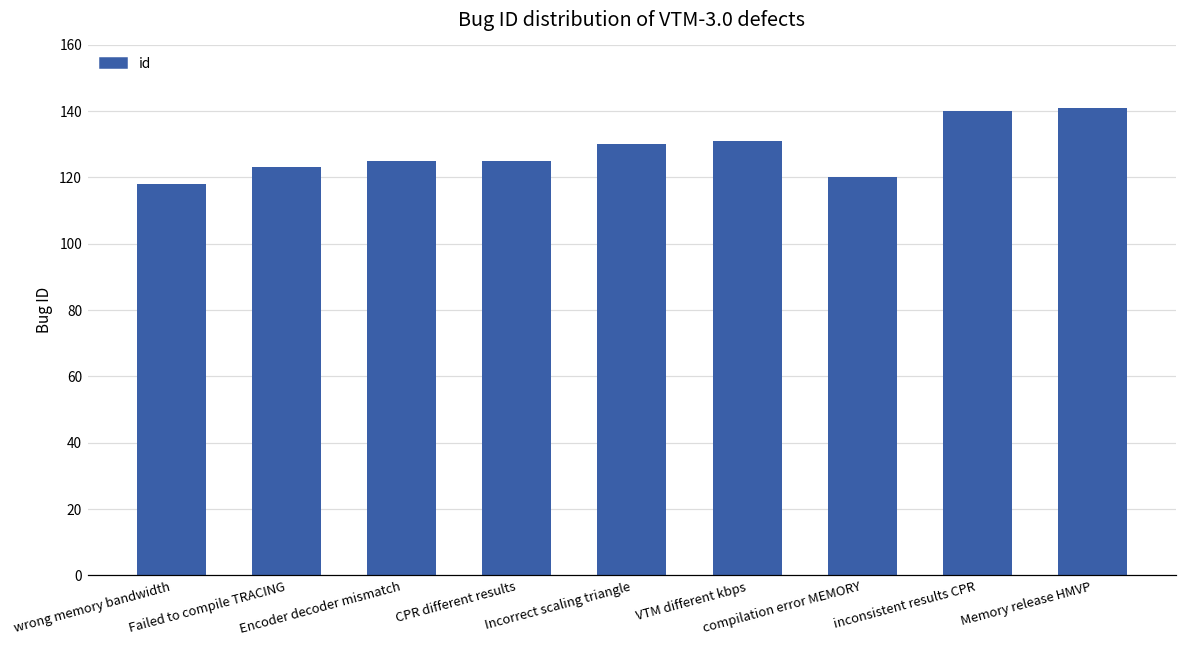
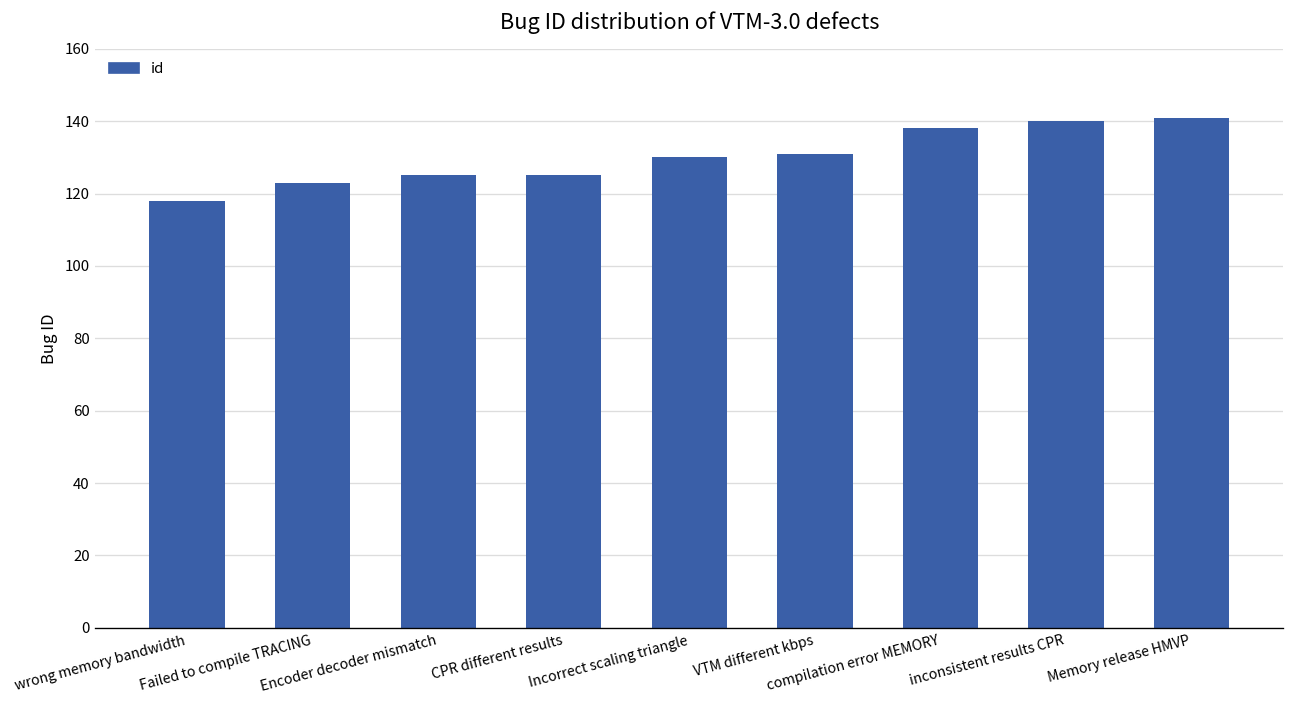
compilation error MEMORY: 120 -> 138
